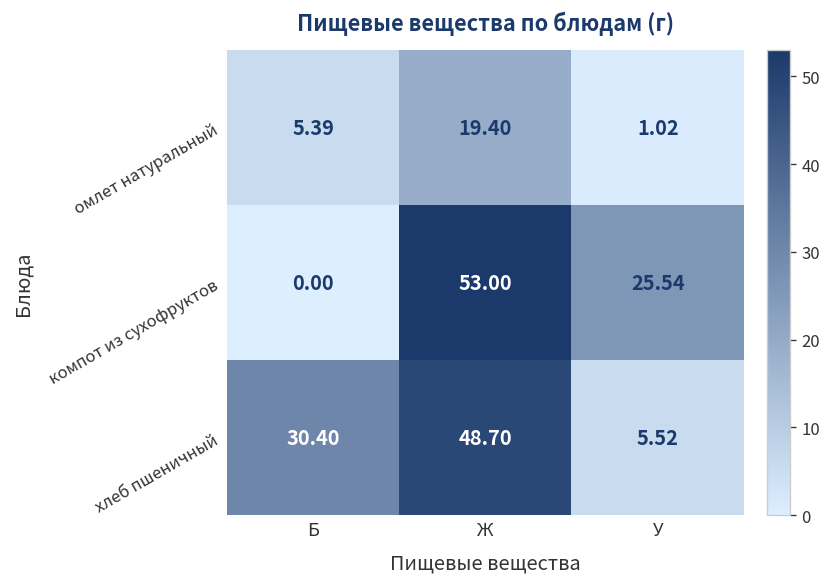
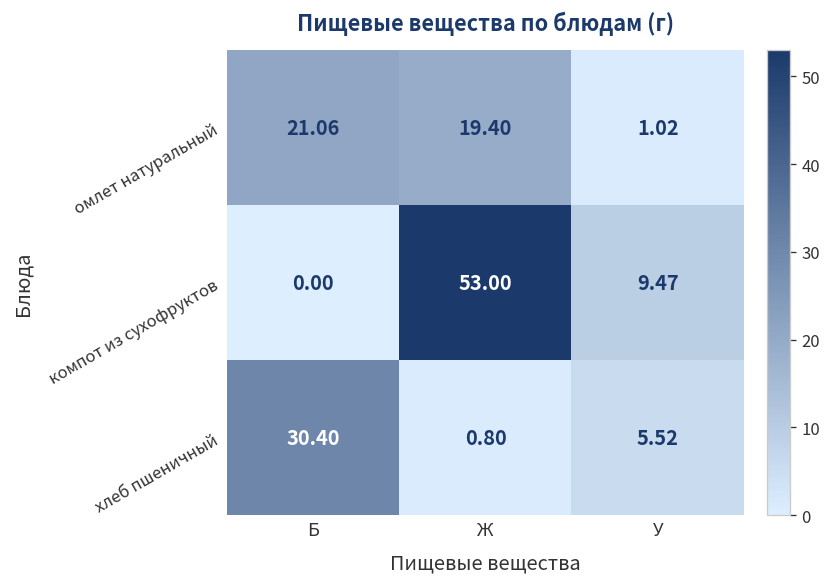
омлет натуральный, Б: 5.39 -> 21.06
компот из сухофруктов, У: 25.54 -> 9.47
хлеб пшеничный, Ж: 48.70 -> 0.80
